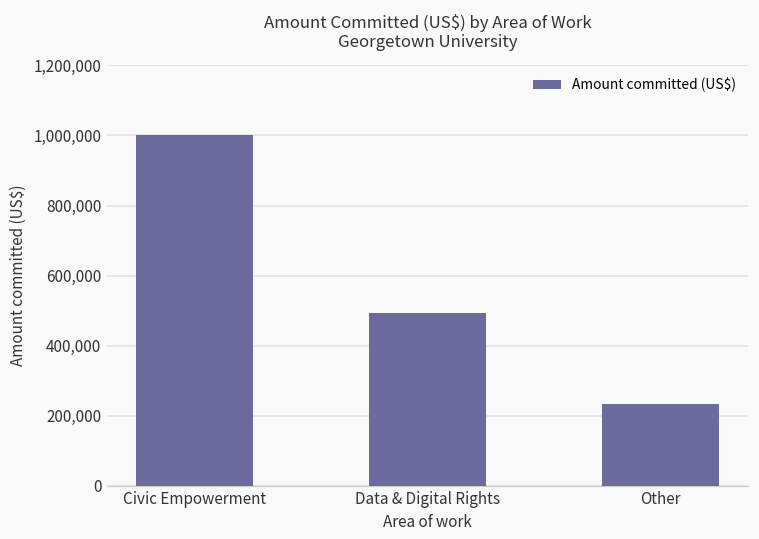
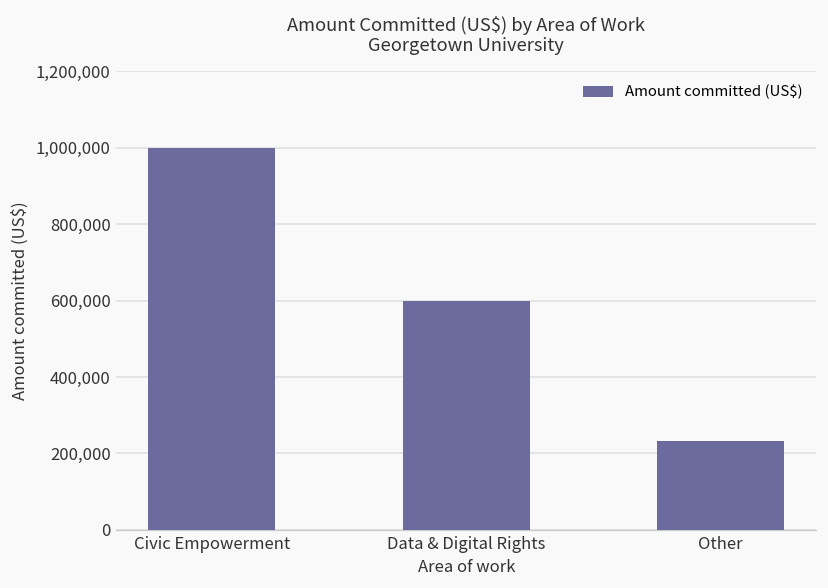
Data & Digital Rights: 490,000 -> 600,000
